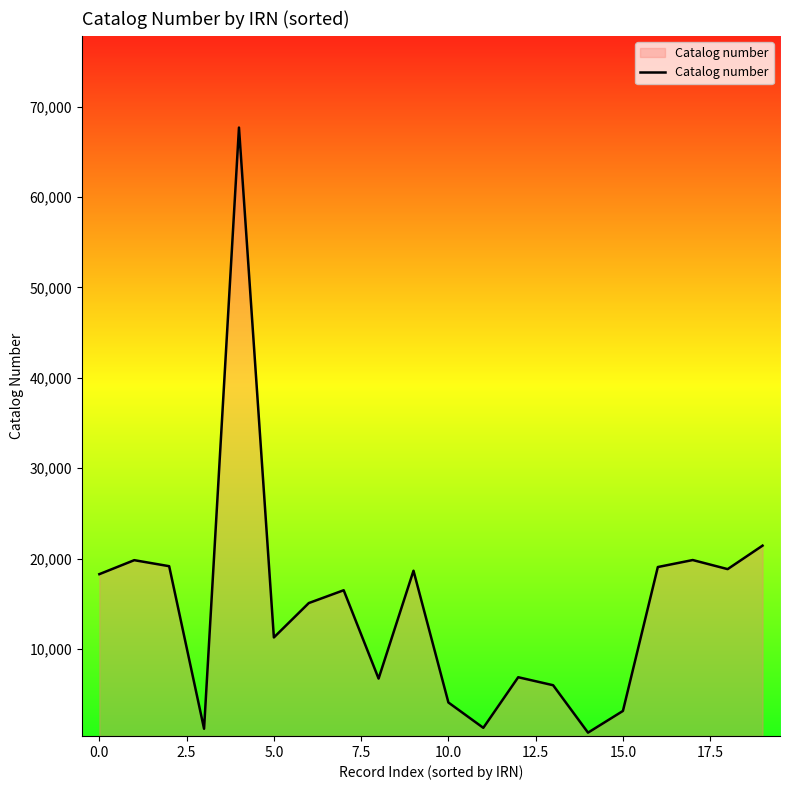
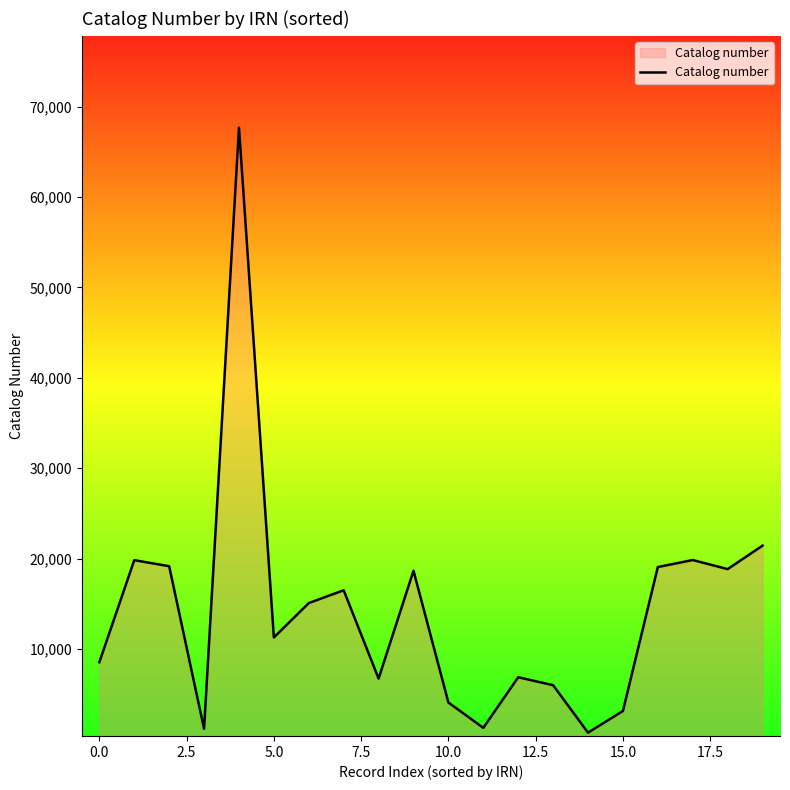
0.0: 18,000 -> 9,000
